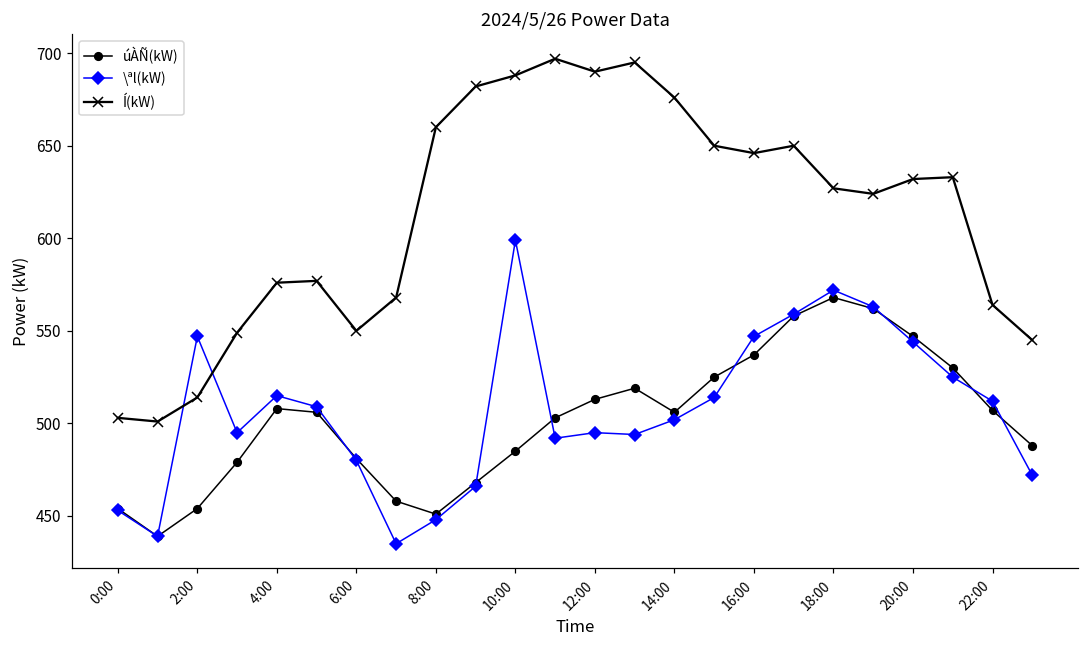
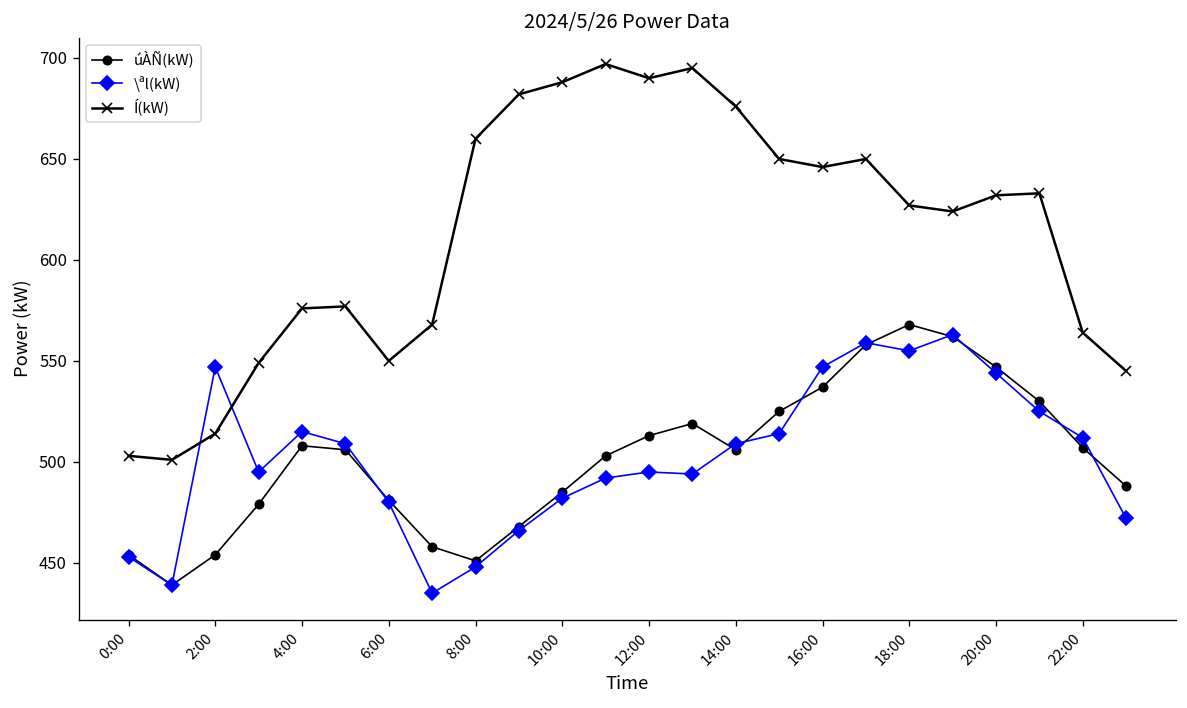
\ªl(kW), 10:00: 599 -> 482
\ªl(kW), 14:00: 502 -> 509
\ªl(kW), 18:00: 572 -> 555
